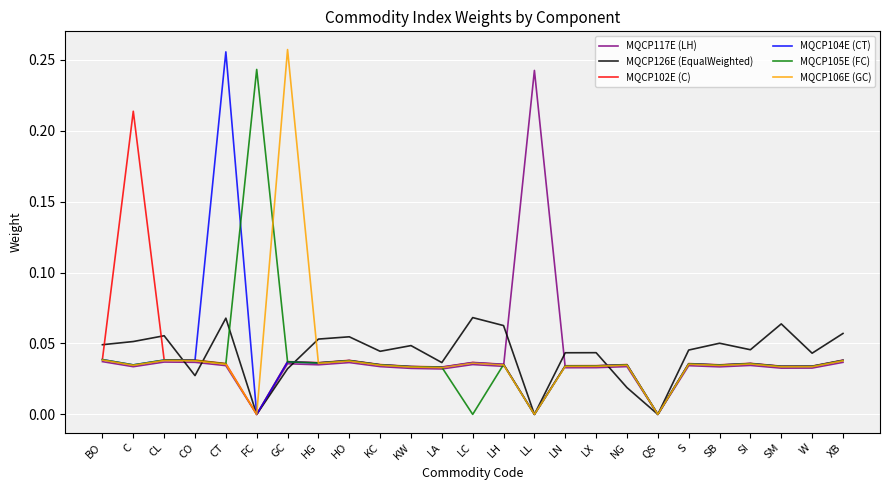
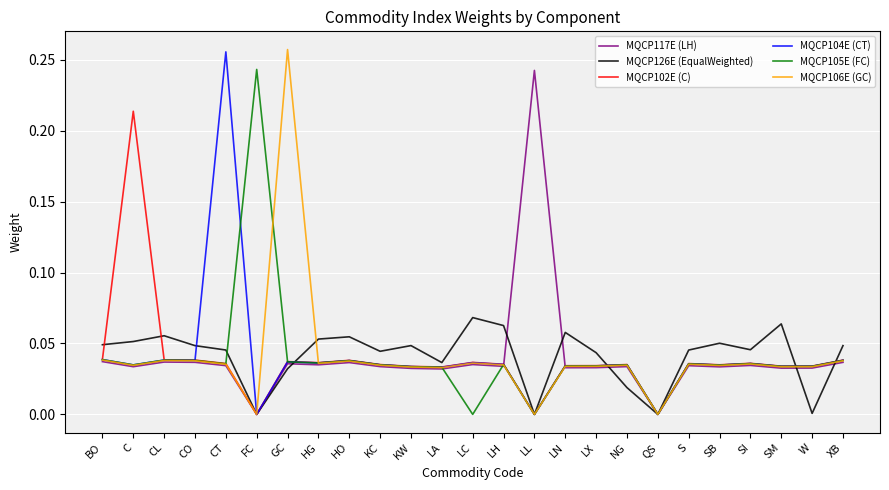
MQCP126E (EqualWeighted), CO: 0.027 -> 0.048
MQCP126E (EqualWeighted), CT: 0.068 -> 0.045
MQCP126E (EqualWeighted), LN: 0.043 -> 0.058
MQCP126E (EqualWeighted), W: 0.043 -> 0.001
MQCP126E (EqualWeighted), XB: 0.057 -> 0.048
